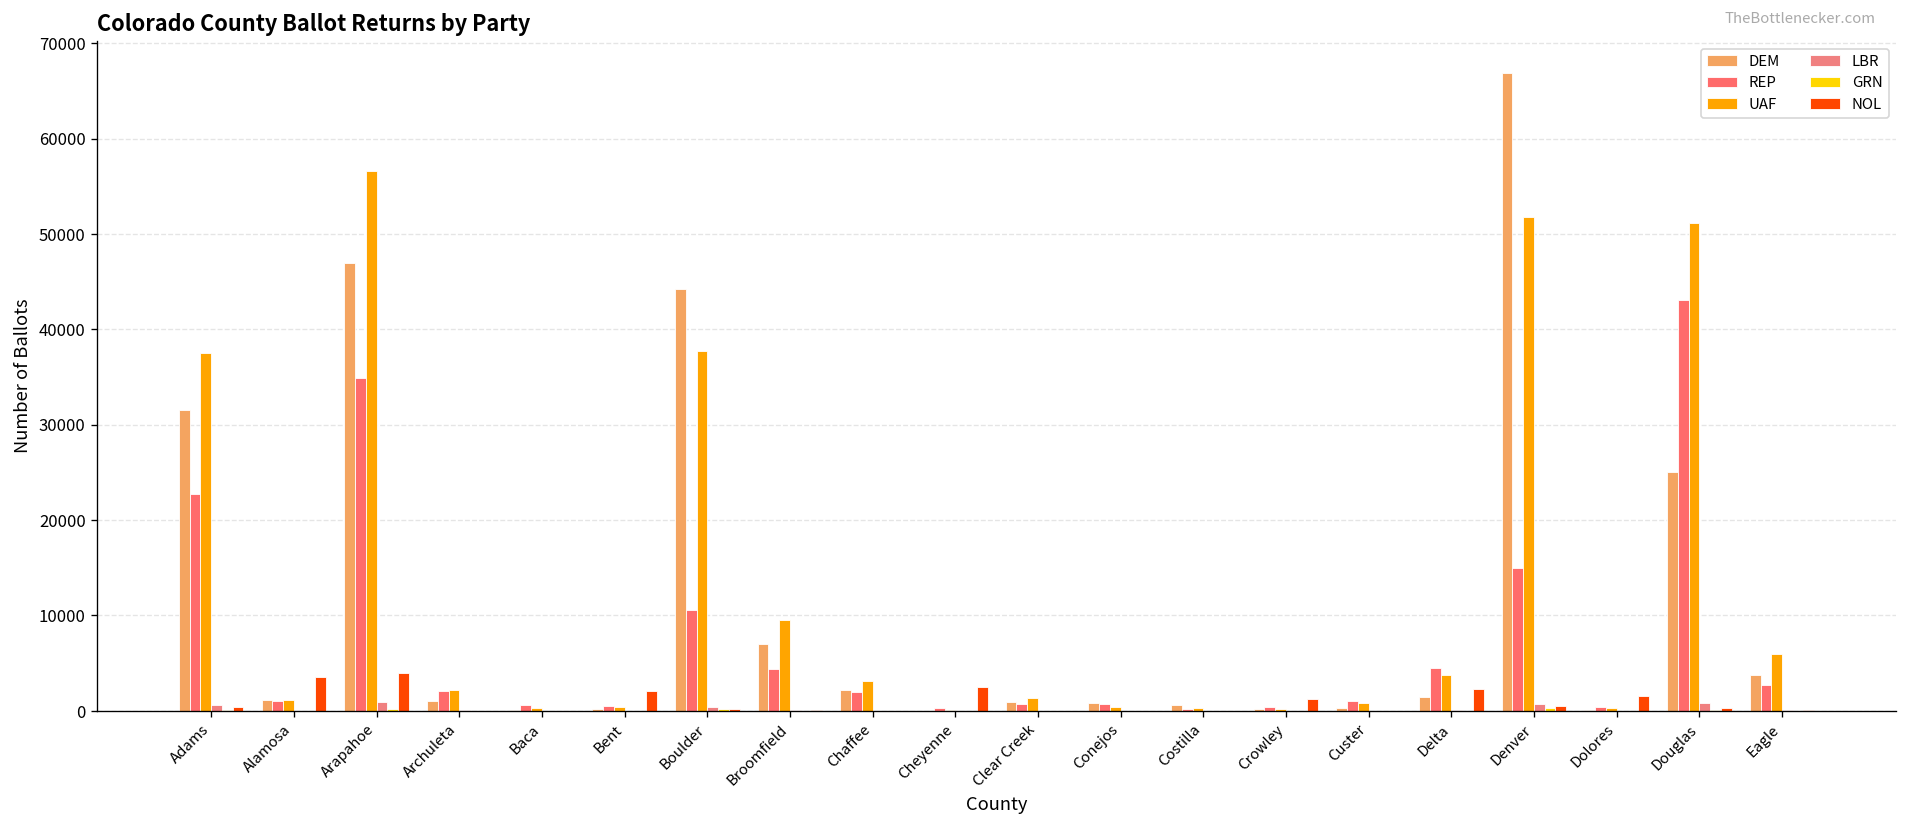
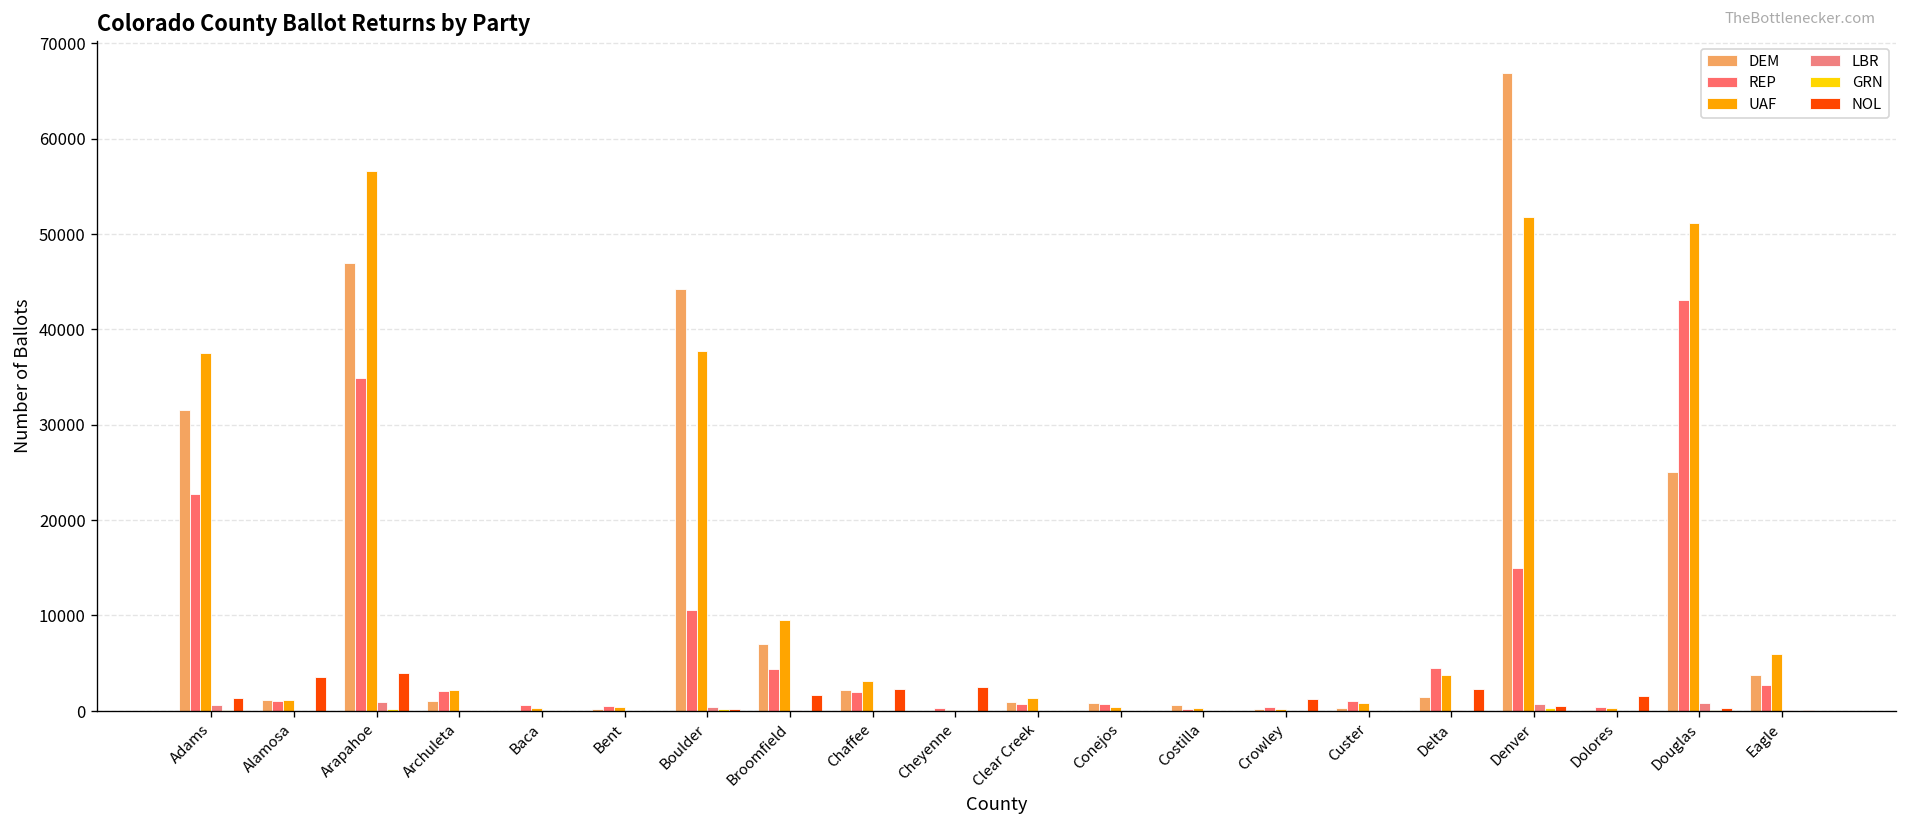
NOL, Adams: 0 -> 1000
NOL, Bent: 2000 -> 0
NOL, Broomfield: 0 -> 2000
NOL, Chaffee: 0 -> 2000
